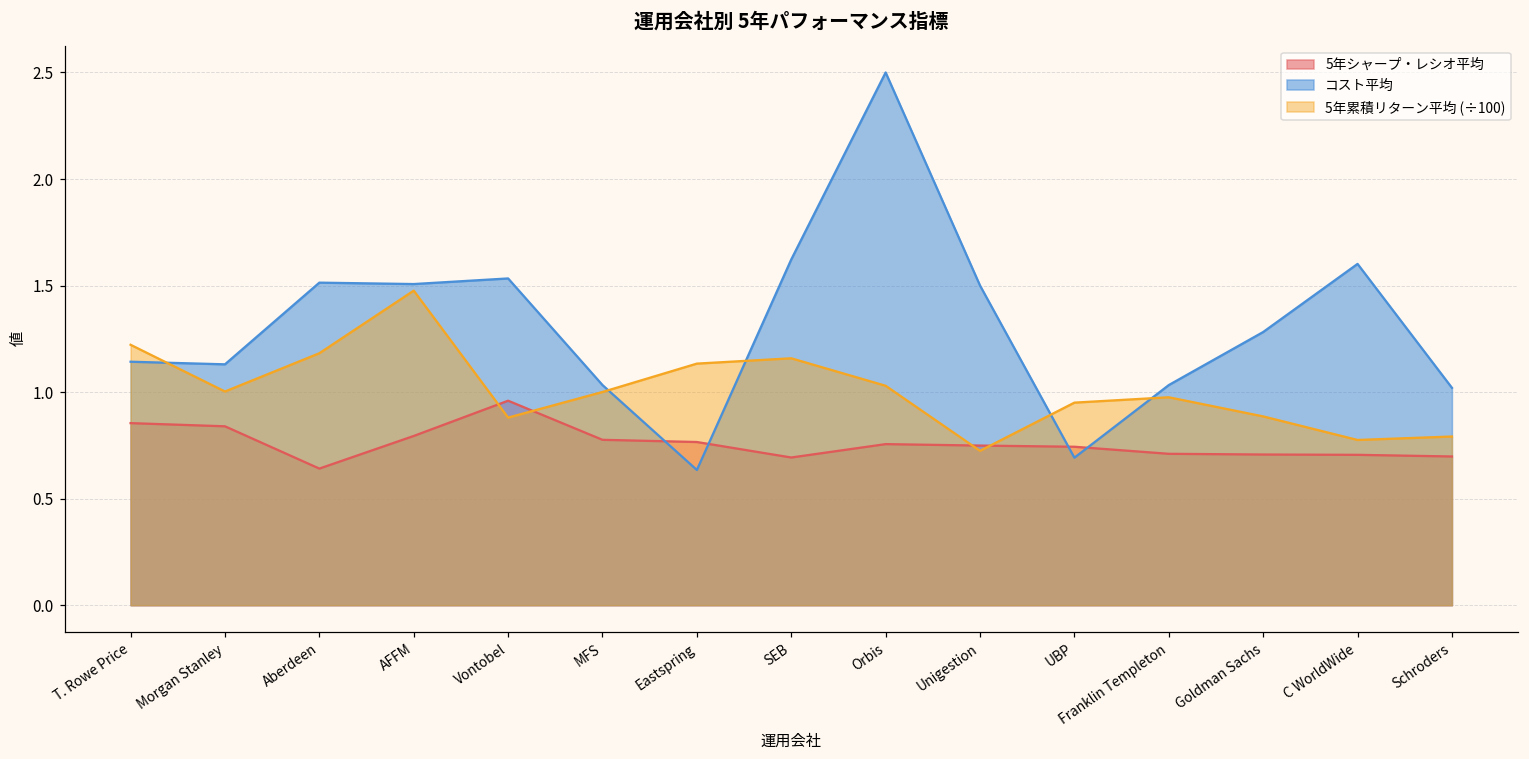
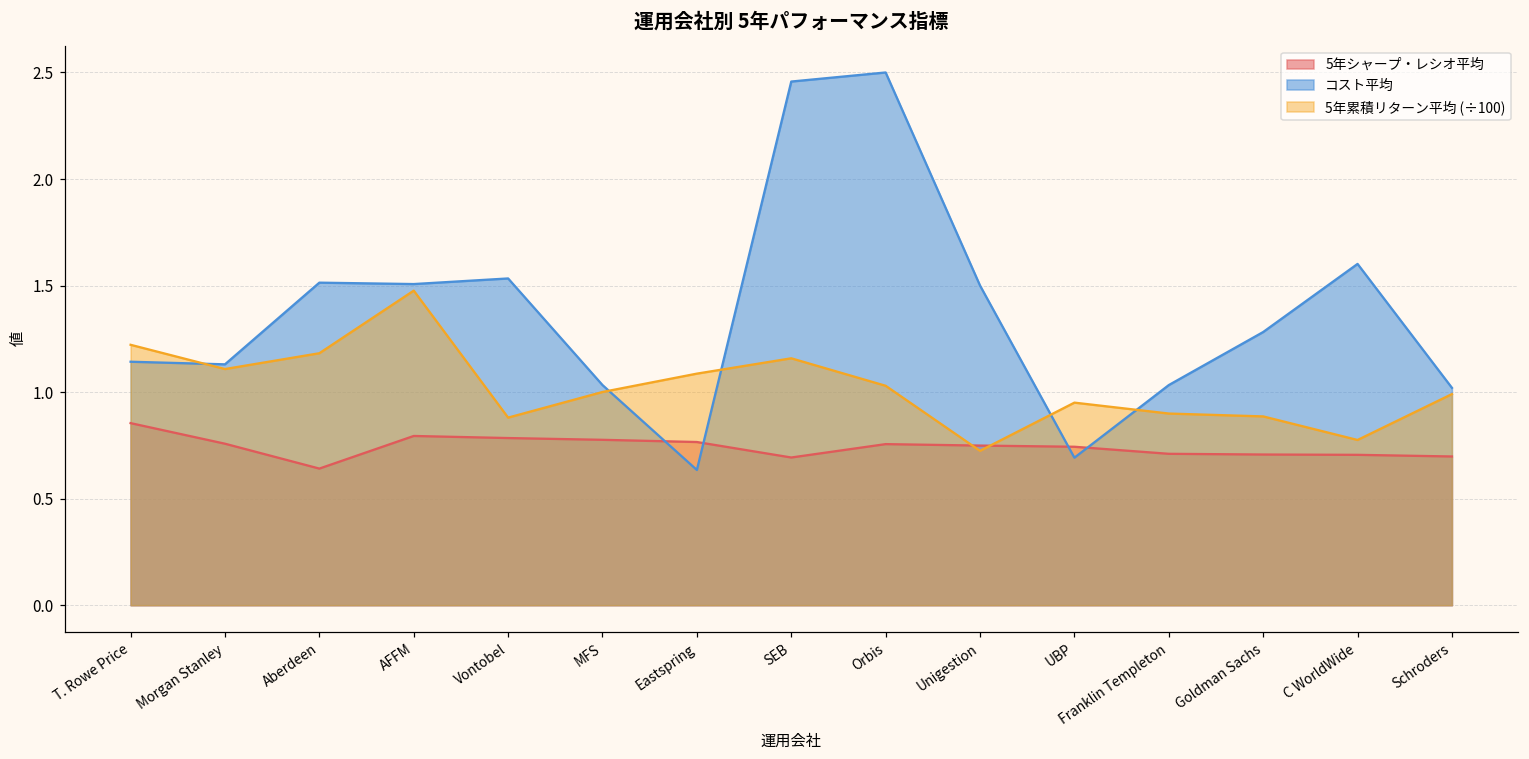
5年シャープ・レシオ平均, Morgan Stanley: 0.84 -> 0.76
5年累積リターン平均 (÷100), Morgan Stanley: 1.00 -> 1.11
5年シャープ・レシオ平均, Vontobel: 0.96 -> 0.78
5年累積リターン平均 (÷100), Eastspring: 1.13 -> 1.09
コスト平均, SEB: 1.62 -> 2.46
5年累積リターン平均 (÷100), Franklin Templeton: 0.98 -> 0.90
5年累積リターン平均 (÷100), Schroders: 0.79 -> 0.99
